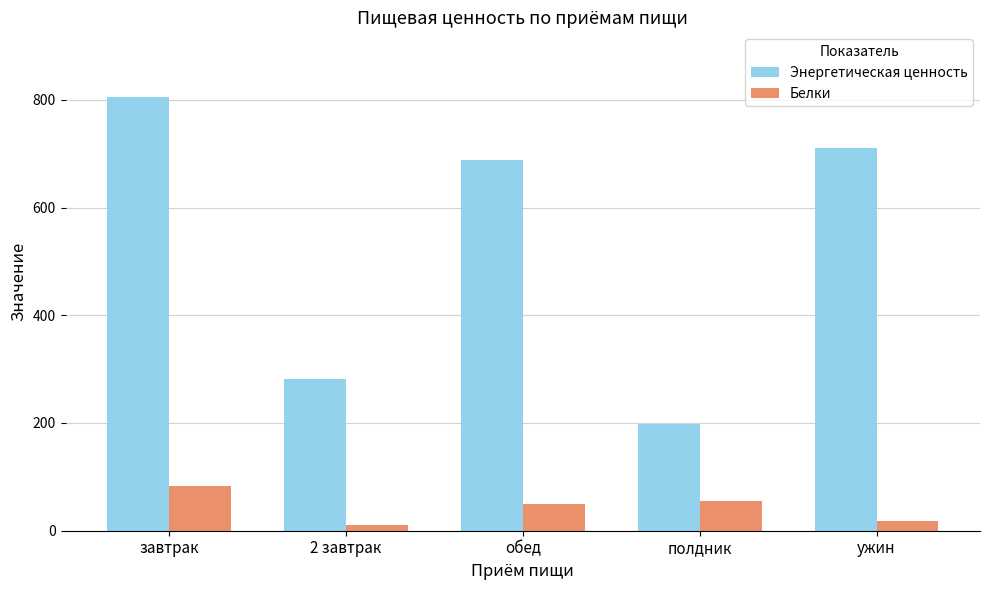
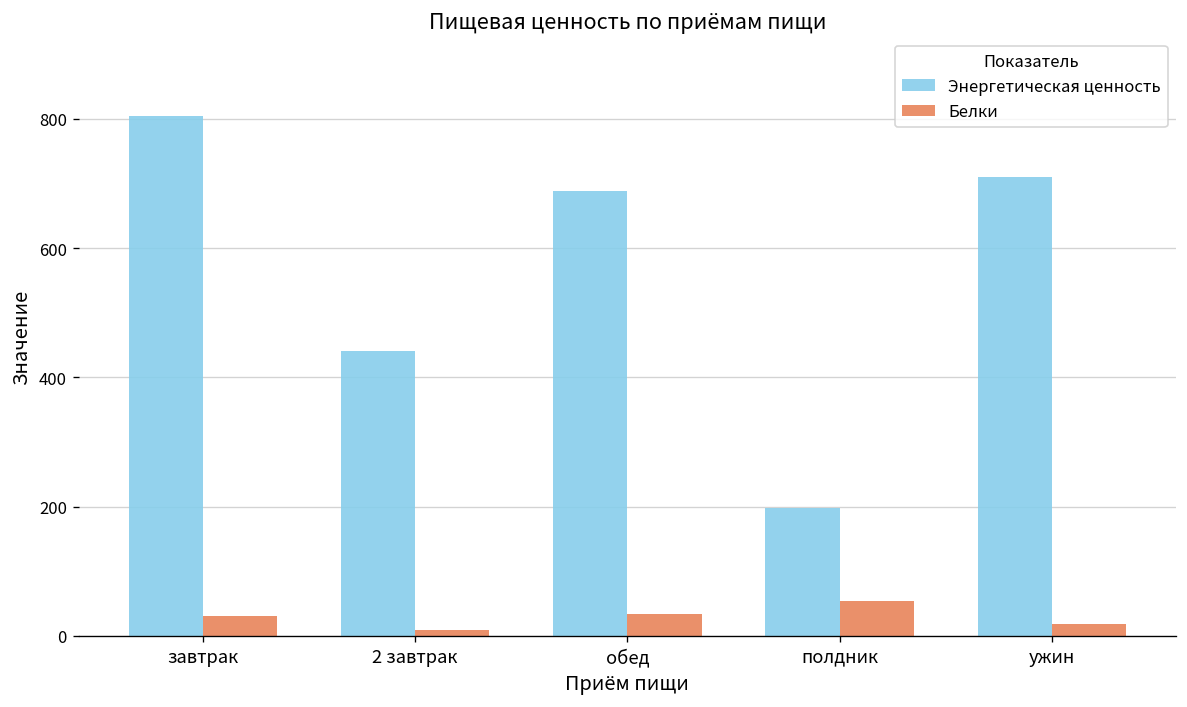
Белки, завтрак: 80 -> 30
Энергетическая ценность, 2 завтрак: 280 -> 440
Белки, обед: 50 -> 30
